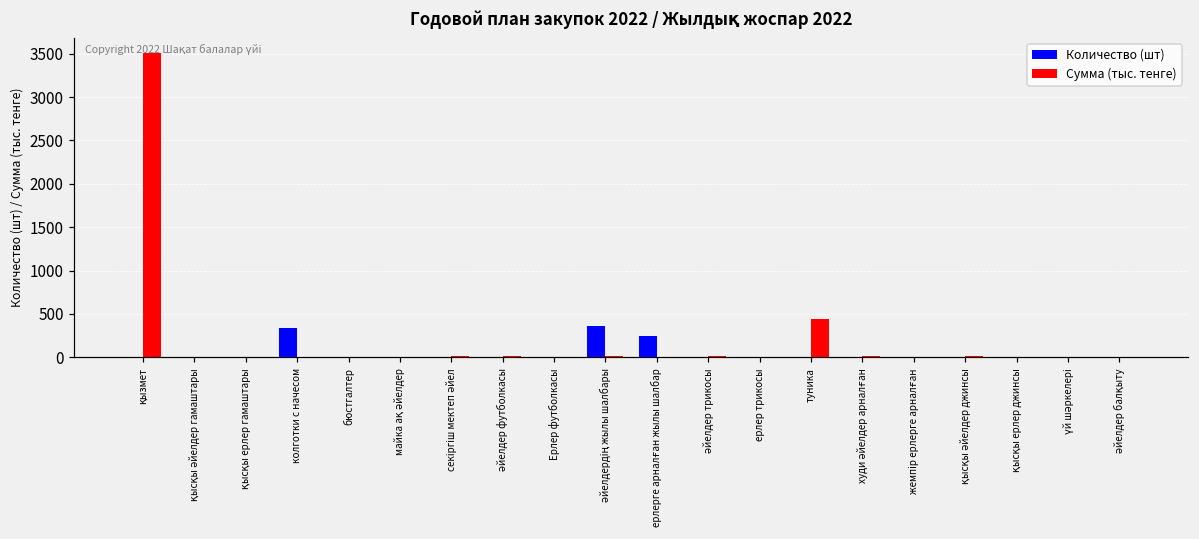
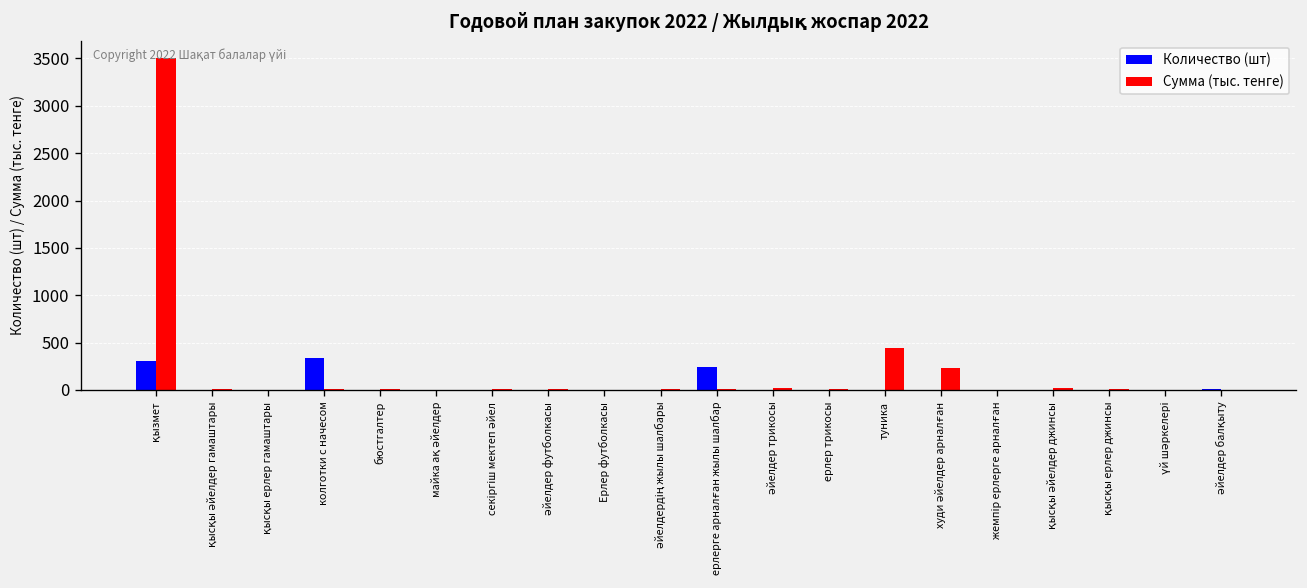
Количество (шт), қызмет: 0 -> 300
Количество (шт), әйелдердің жылы шалбары: 400 -> 0
Сумма (тыс. тенге), худи әйелдер арналған: 0 -> 200
